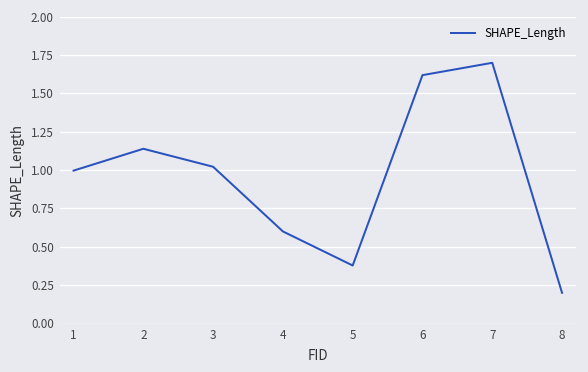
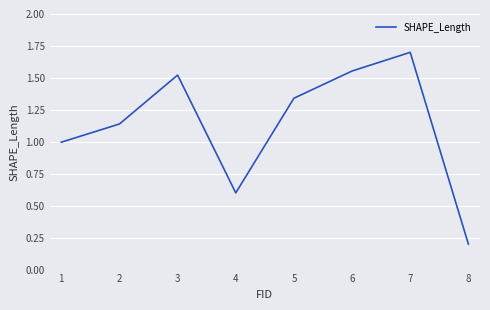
3: 1.02 -> 1.52
5: 0.38 -> 1.34
6: 1.62 -> 1.55
